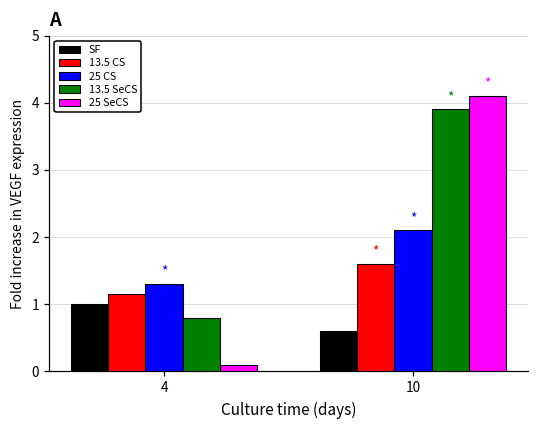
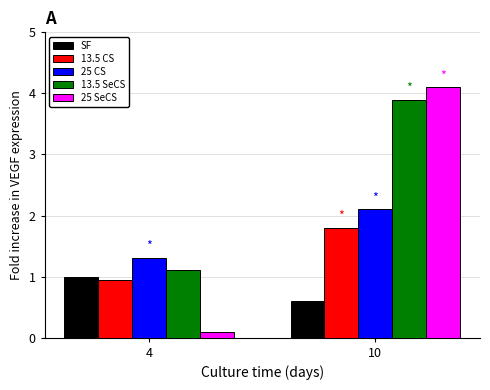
13.5 CS, 4: 1.2 -> 1.0
13.5 SeCS, 4: 0.8 -> 1.1
13.5 CS, 10: 1.6 -> 1.8
